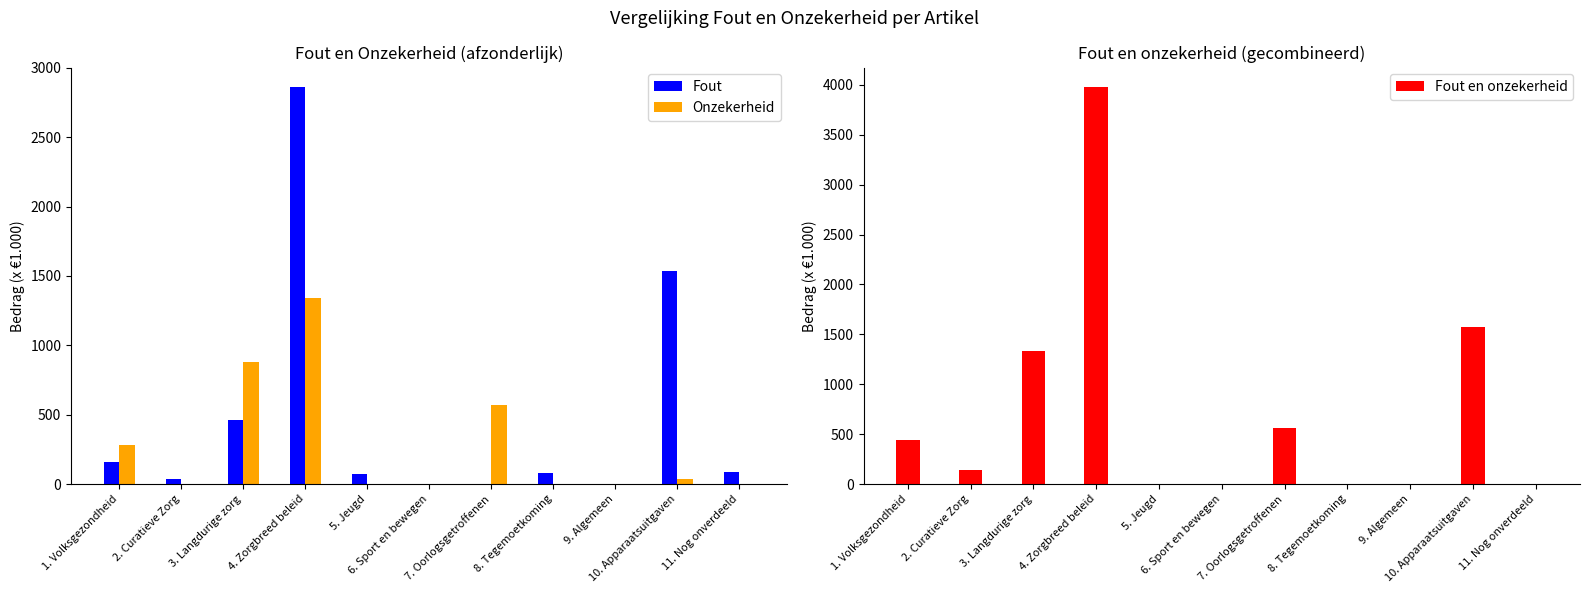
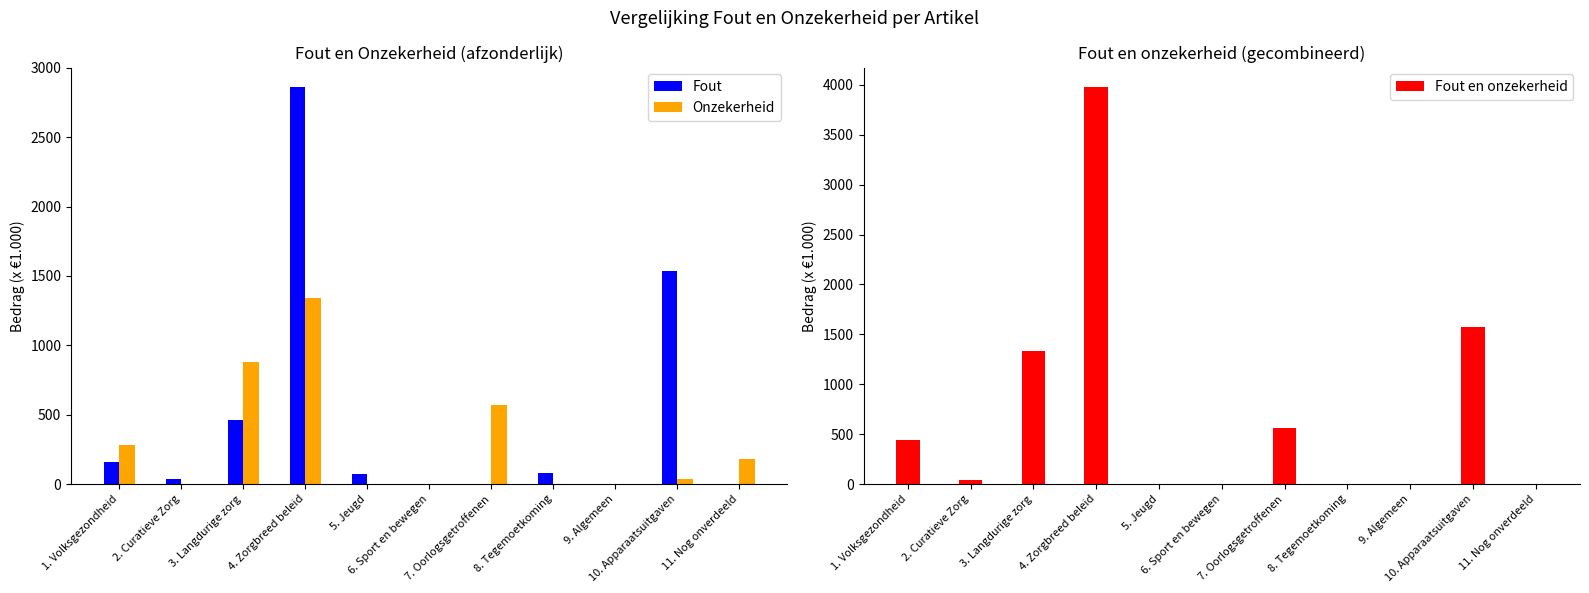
Fout en Onzekerheid (afzonderlijk), Fout, 11. Nog onverdeeld: 90 -> 0
Fout en Onzekerheid (afzonderlijk), Onzekerheid, 11. Nog onverdeeld: 0 -> 180
Fout en onzekerheid (gecombineerd), 2. Curatieve Zorg: 100 -> 0
